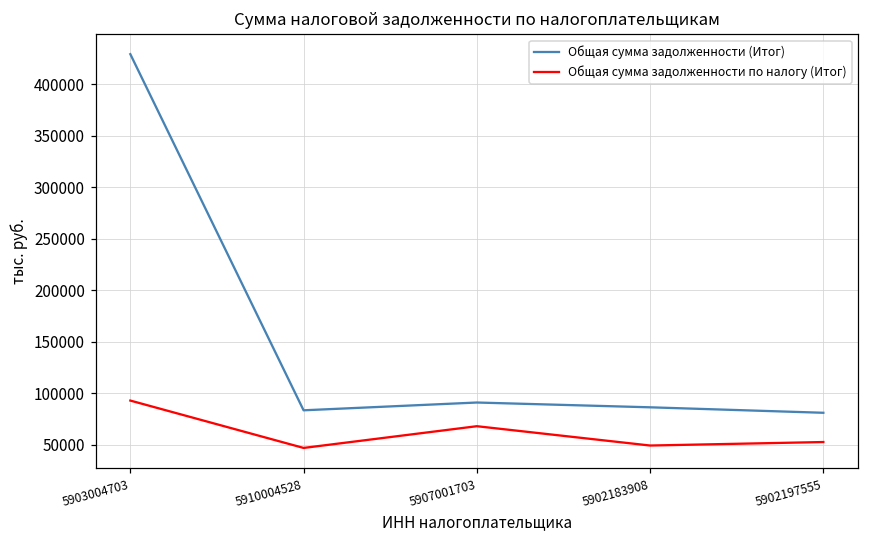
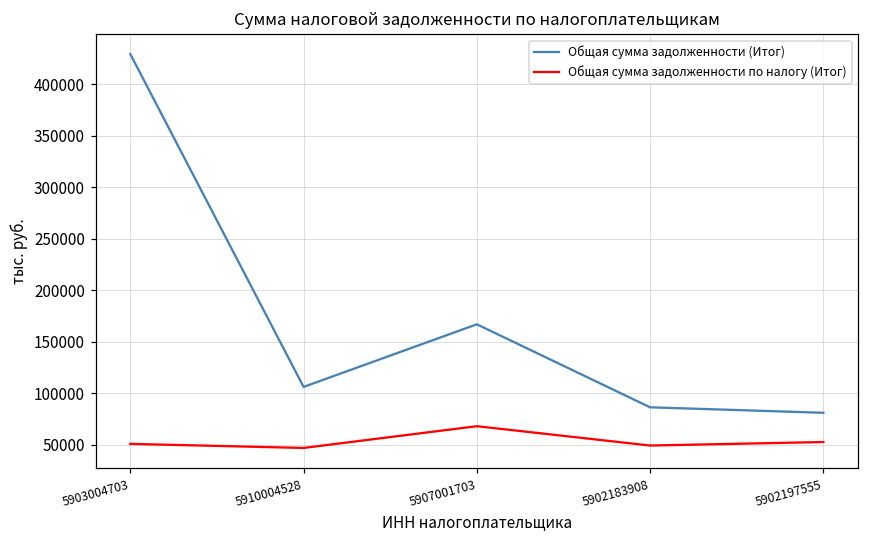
Общая сумма задолженности по налогу (Итог), 5903004703: 90000 -> 50000
Общая сумма задолженности (Итог), 5910004528: 80000 -> 110000
Общая сумма задолженности (Итог), 5907001703: 90000 -> 170000
